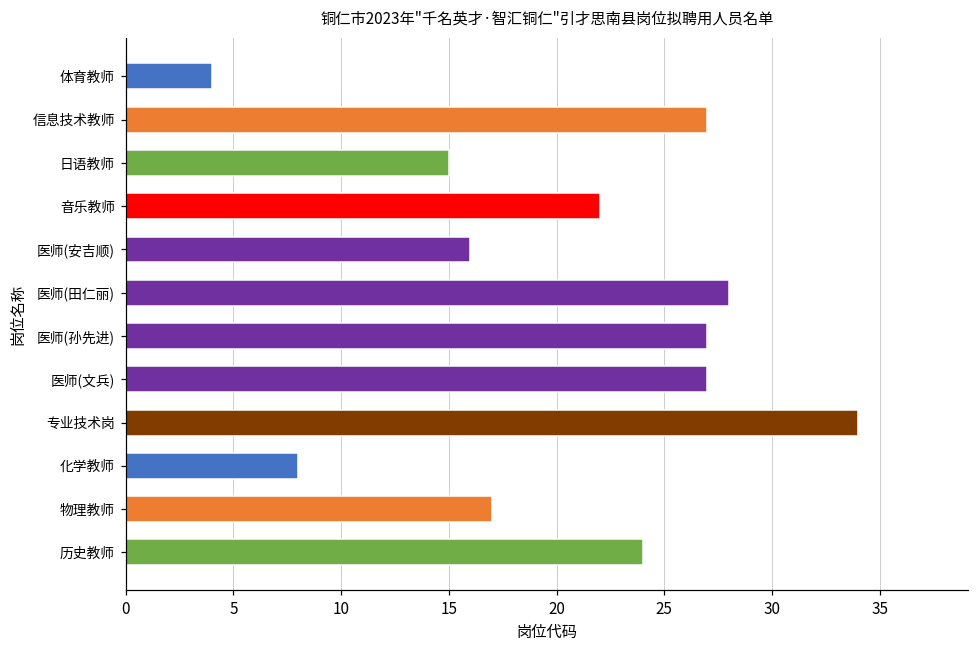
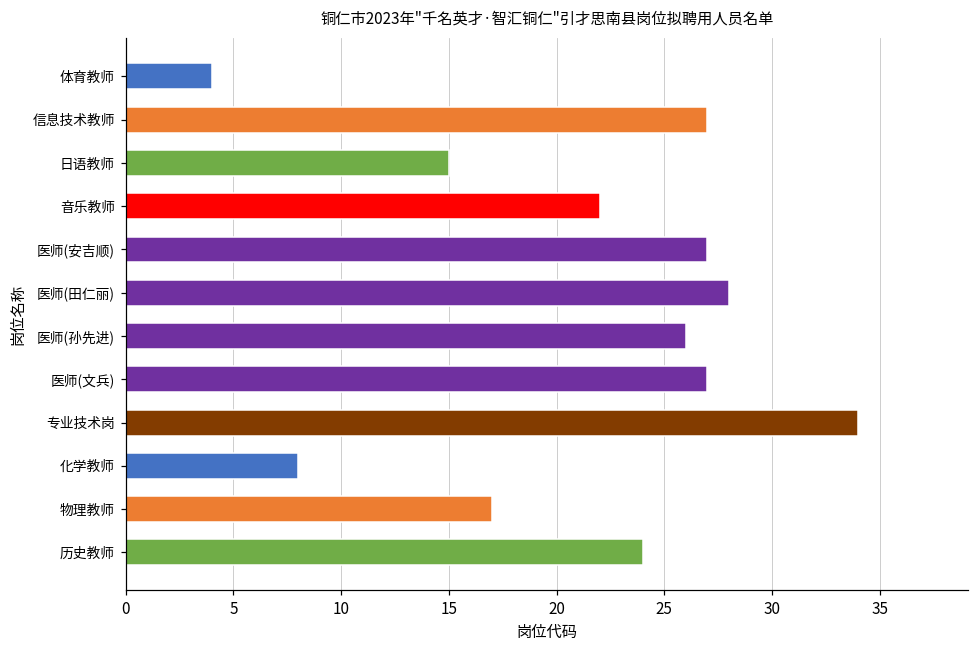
医师(安吉顺): 16 -> 27
医师(孙先进): 27 -> 26
